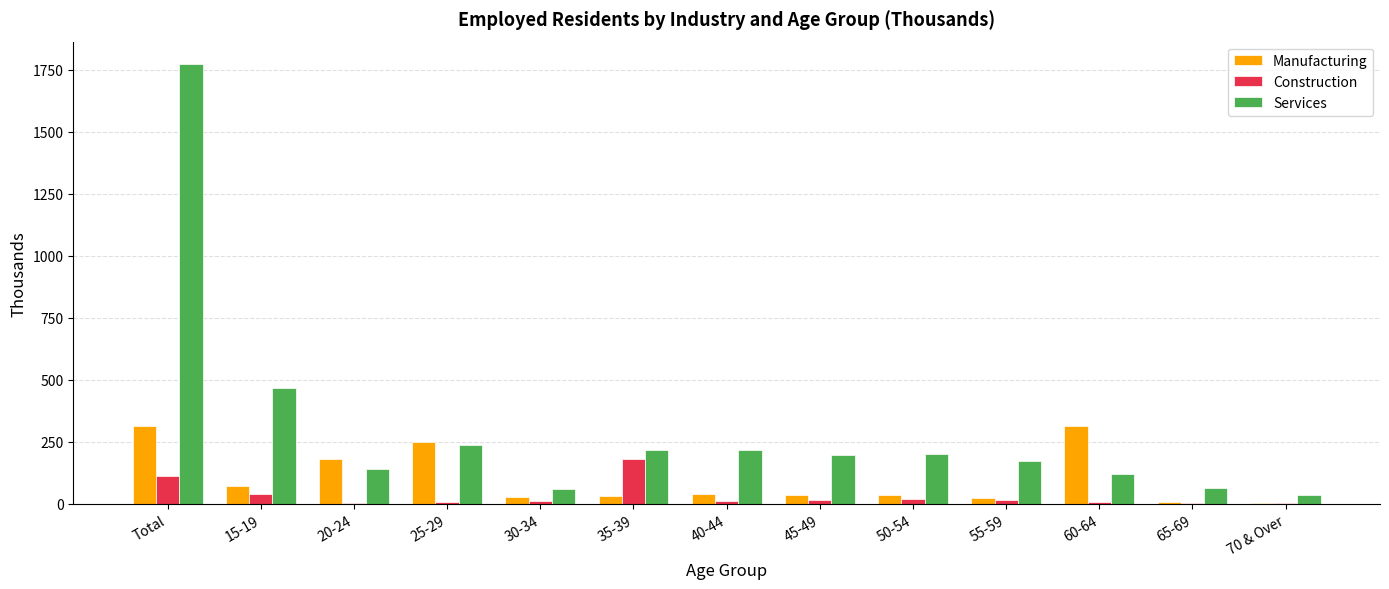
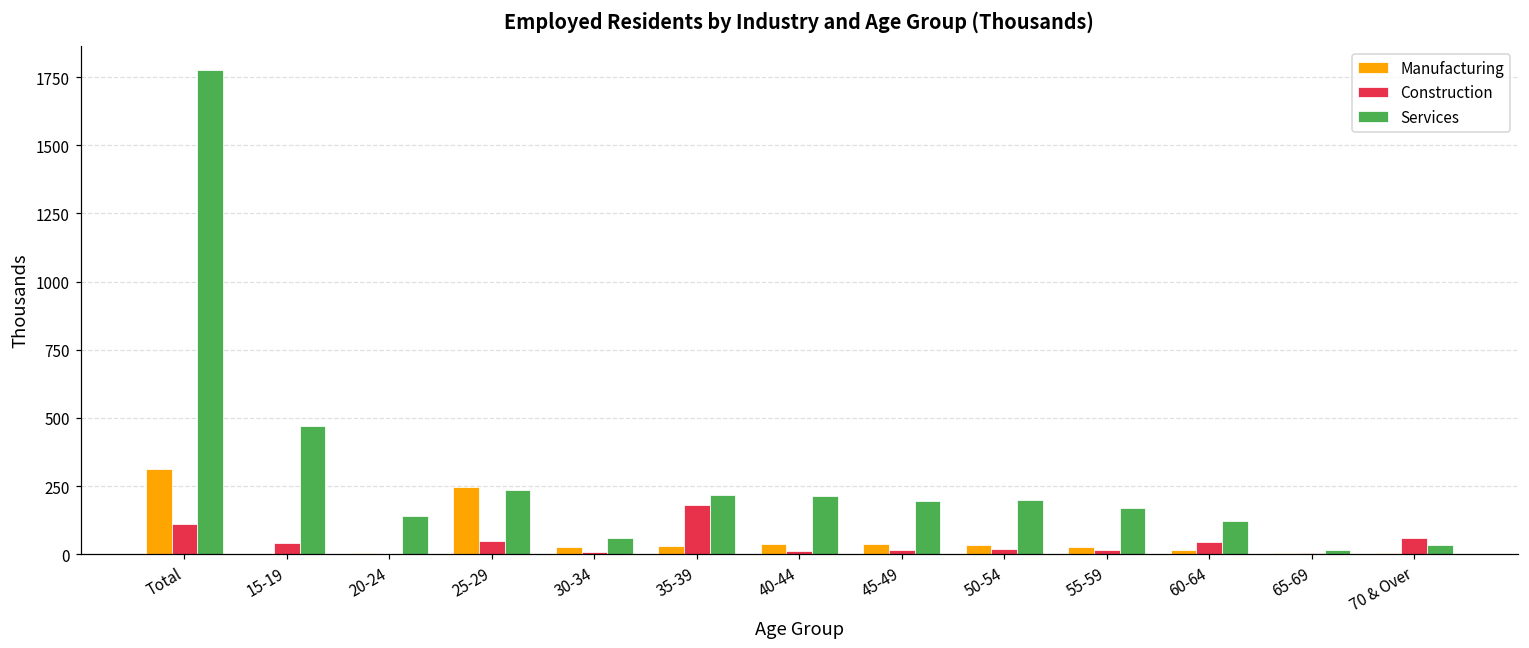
Manufacturing, 15-19: 70 -> 0
Manufacturing, 20-24: 180 -> 10
Construction, 25-29: 10 -> 50
Manufacturing, 60-64: 310 -> 20
Construction, 60-64: 10 -> 40
Services, 65-69: 60 -> 20
Construction, 70 & Over: 0 -> 60
